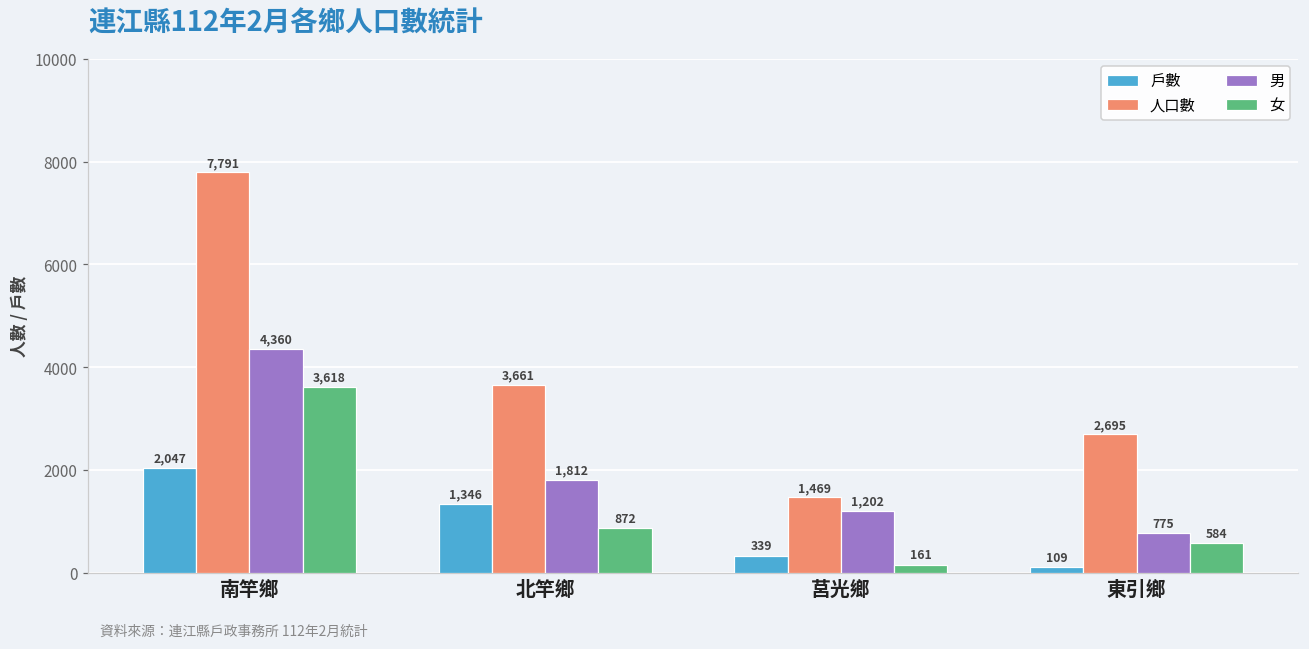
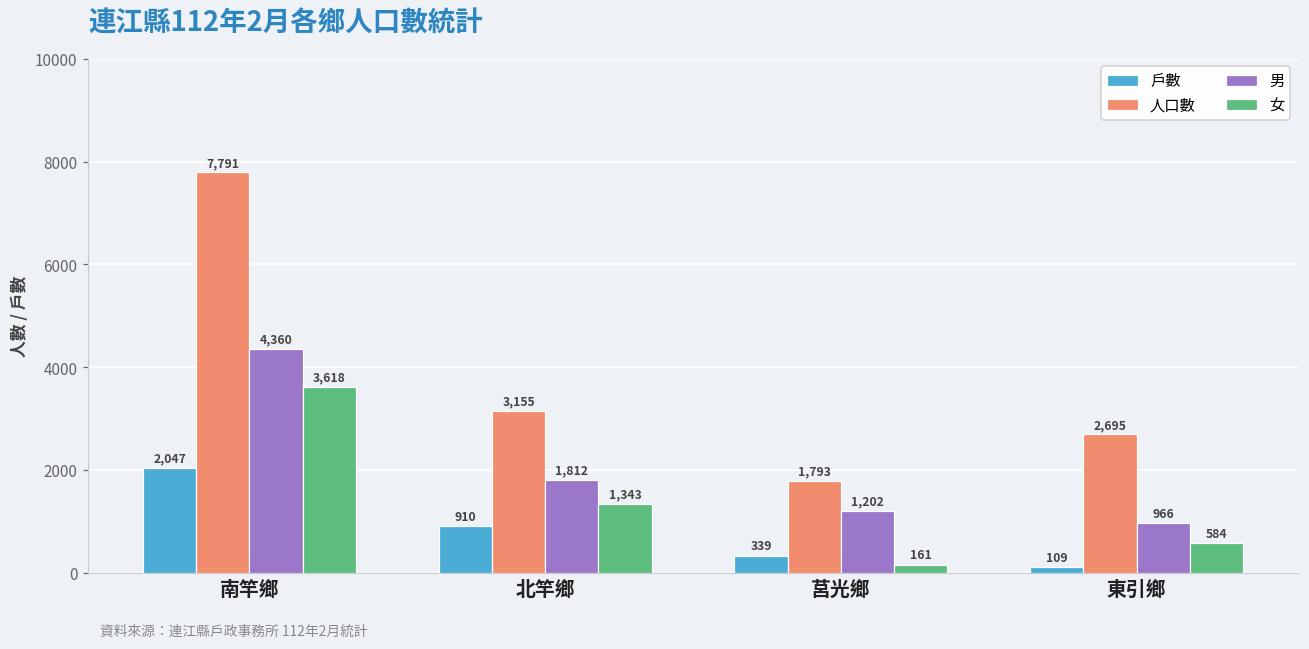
戶數, 北竿鄉: 1,346 -> 910
人口數, 北竿鄉: 3,661 -> 3,155
女, 北竿鄉: 872 -> 1,343
人口數, 莒光鄉: 1,469 -> 1,793
男, 東引鄉: 775 -> 966
